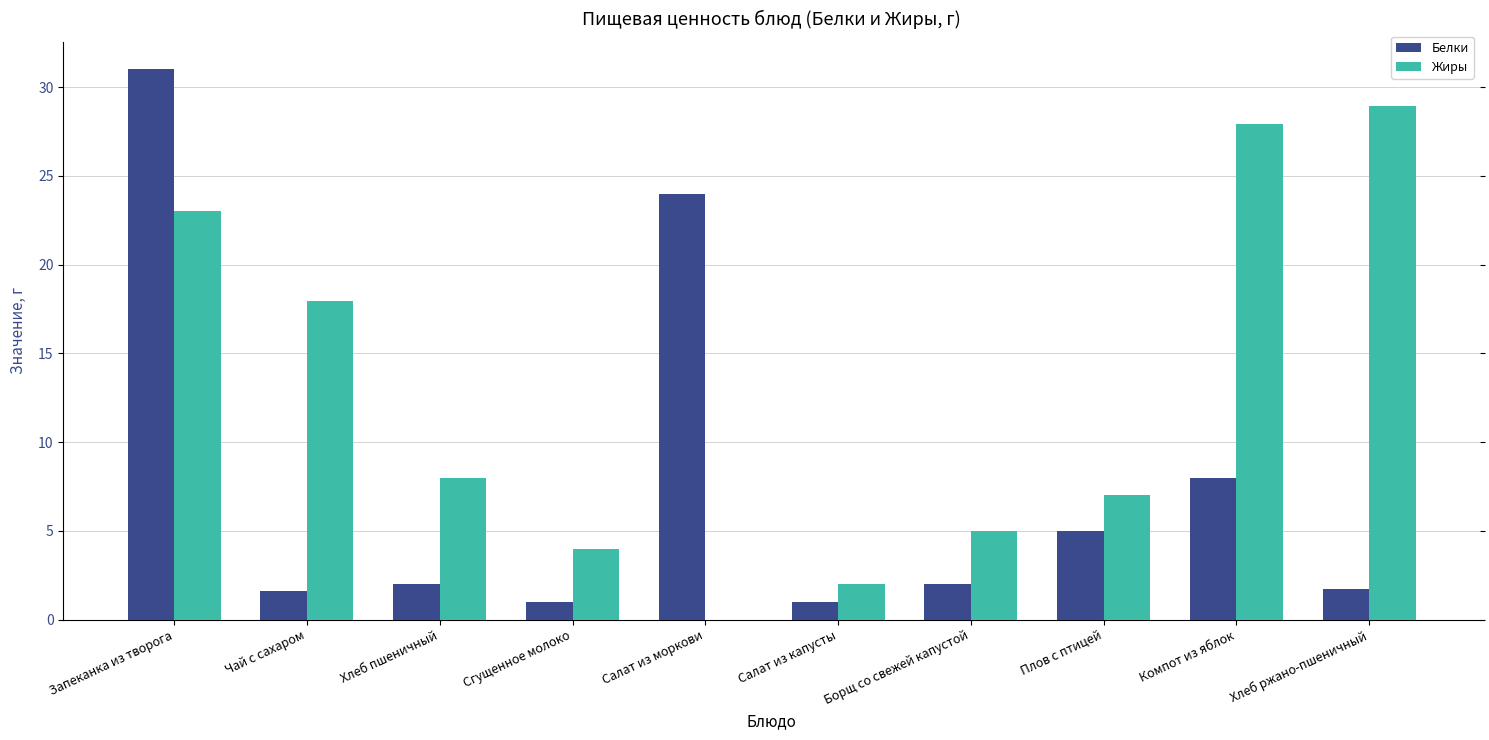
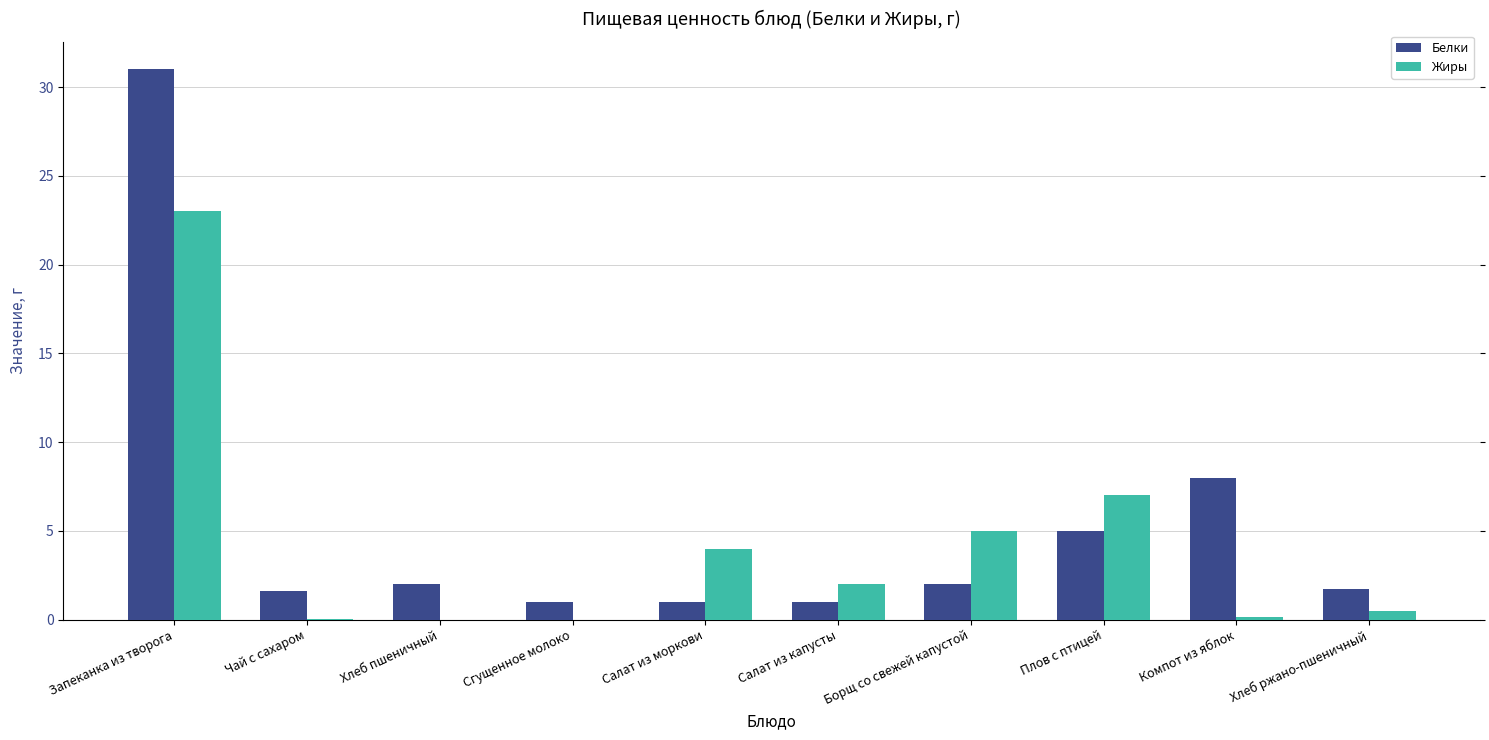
Жиры, Чай с сахаром: 18.0 -> 0.1
Жиры, Хлеб пшеничный: 8 -> 0
Жиры, Сгущенное молоко: 4 -> 0
Белки, Салат из моркови: 24 -> 1
Жиры, Салат из моркови: 0 -> 4
Жиры, Компот из яблок: 27.9 -> 0.2
Жиры, Хлеб ржано-пшеничный: 28.9 -> 0.5
